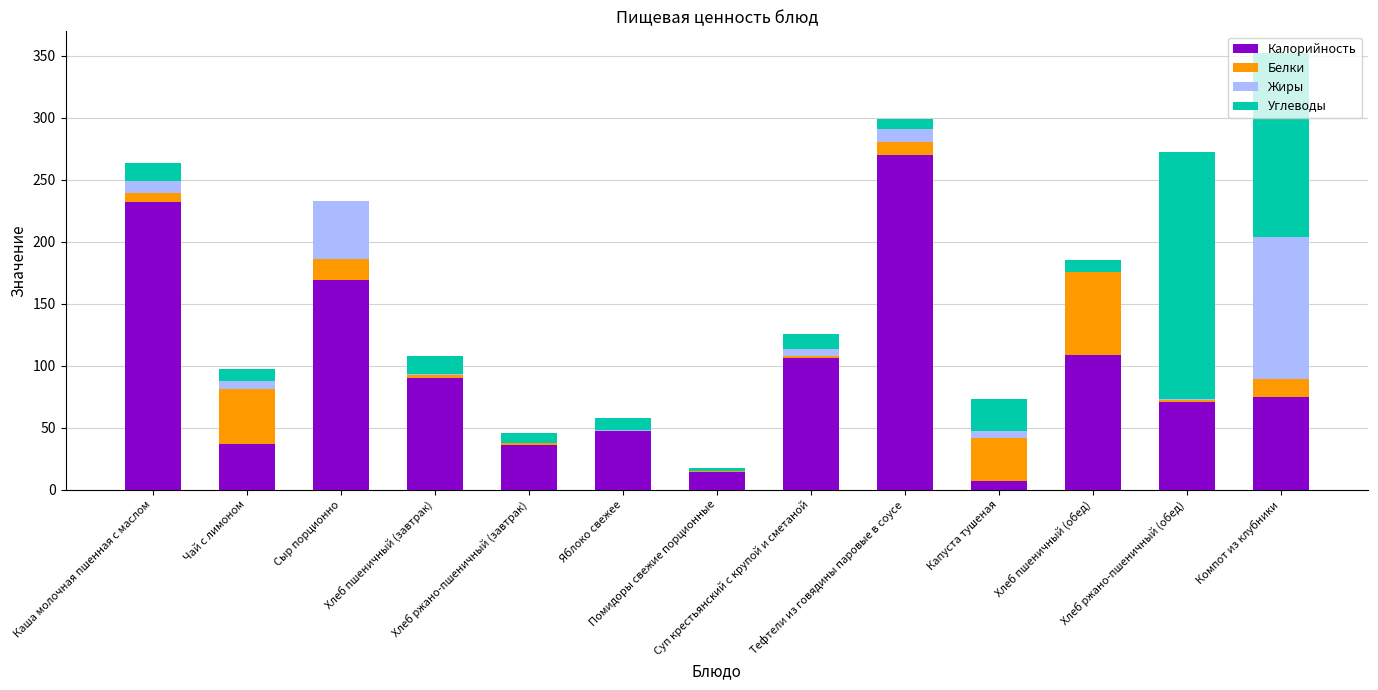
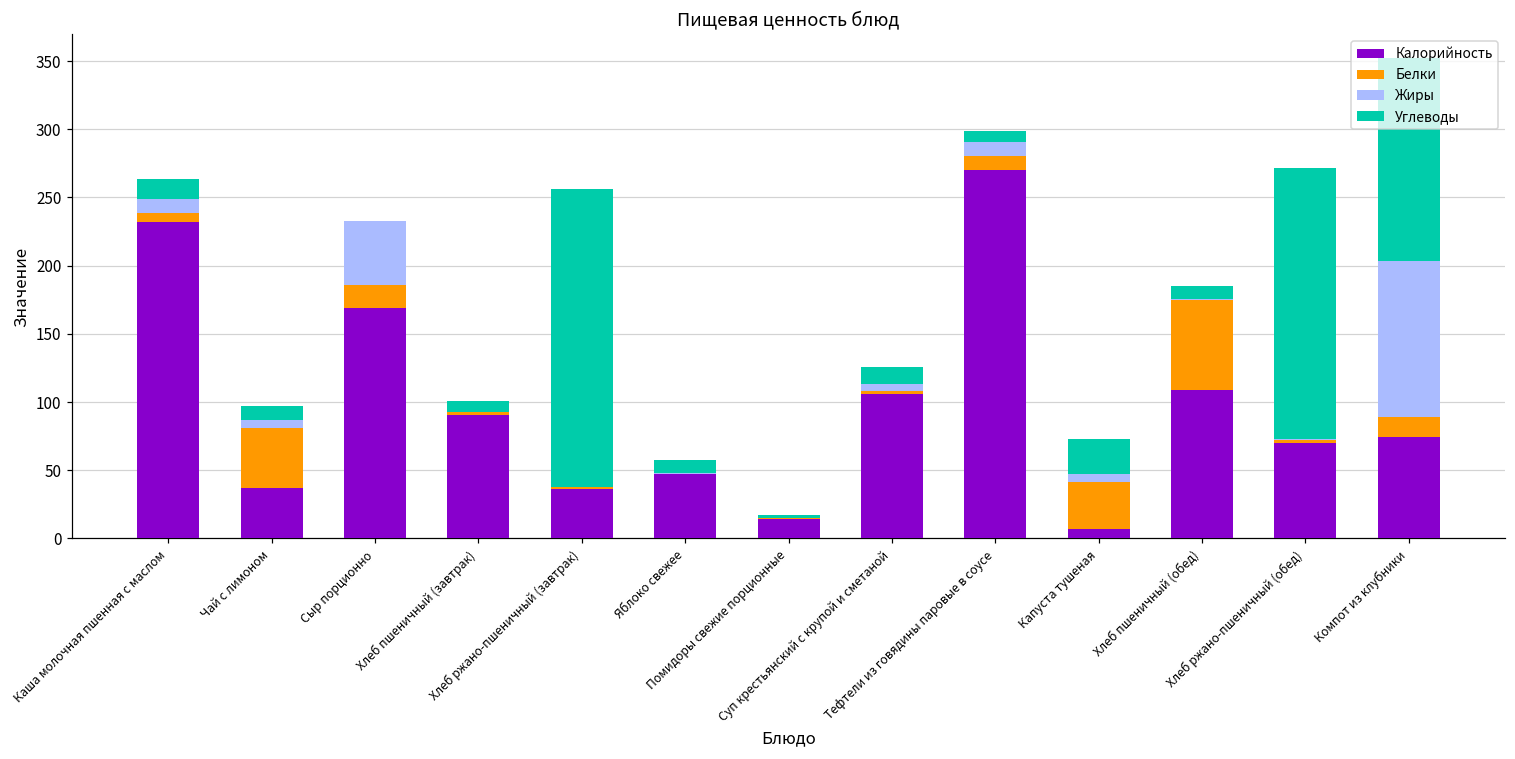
Углеводы, Хлеб пшеничный (завтрак): 15 -> 8
Углеводы, Хлеб ржано-пшеничный (завтрак): 8 -> 218
